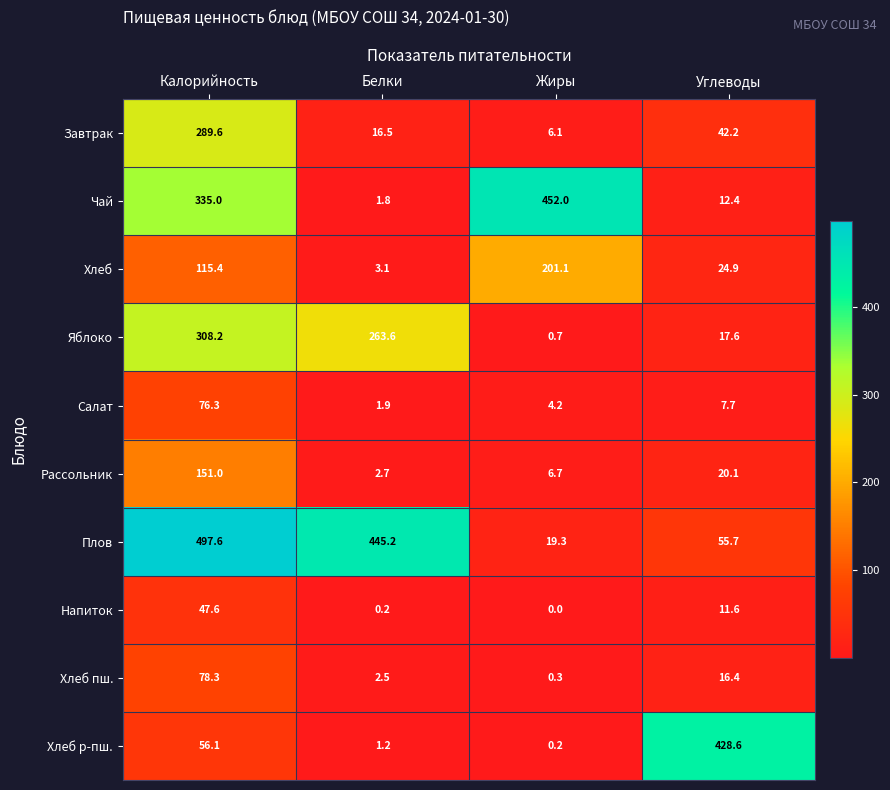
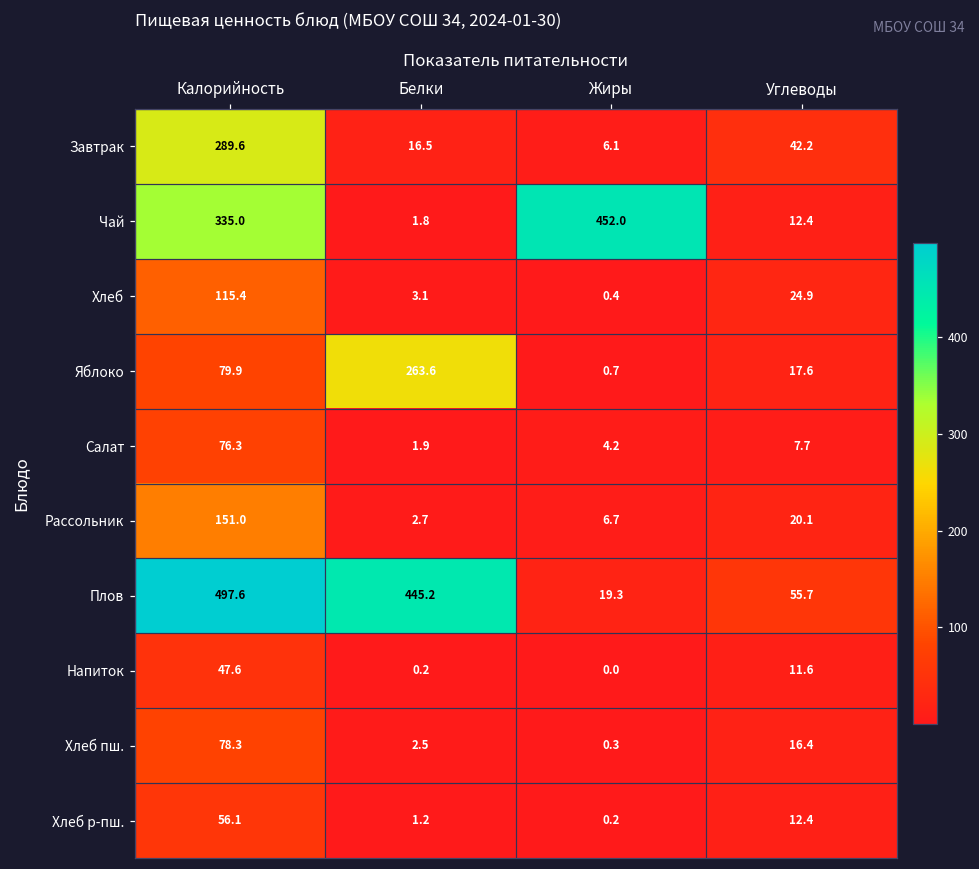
Хлеб, Жиры: 201.1 -> 0.4
Яблоко, Калорийность: 308.2 -> 79.9
Хлеб р-пш., Углеводы: 428.6 -> 12.4
